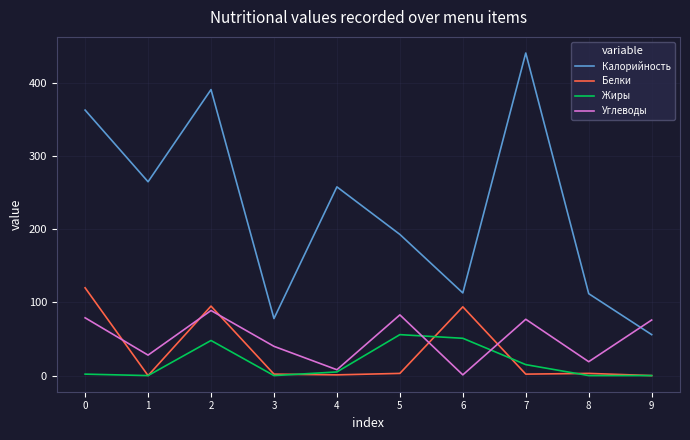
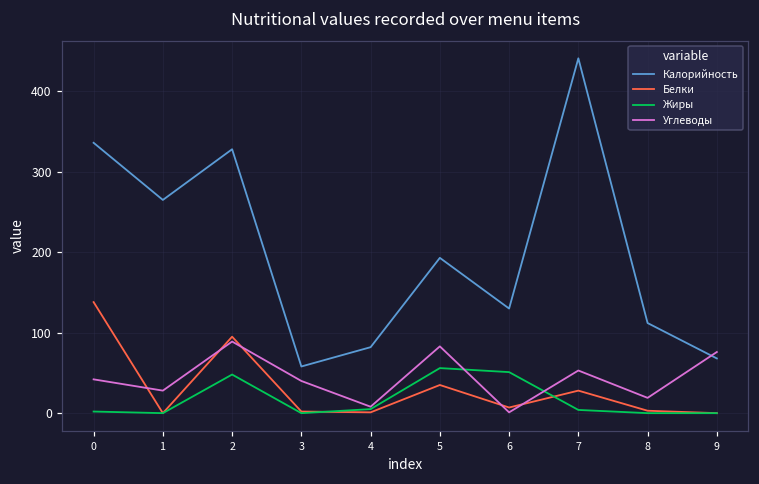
Калорийность, 0: 360 -> 340
Белки, 0: 120 -> 140
Углеводы, 0: 80 -> 40
Калорийность, 2: 390 -> 330
Калорийность, 3: 80 -> 60
Калорийность, 4: 260 -> 80
Белки, 5: 0 -> 40
Калорийность, 6: 110 -> 130
Белки, 6: 90 -> 10
Белки, 7: 0 -> 30
Жиры, 7: 20 -> 0
Углеводы, 7: 80 -> 50
Калорийность, 9: 60 -> 70
